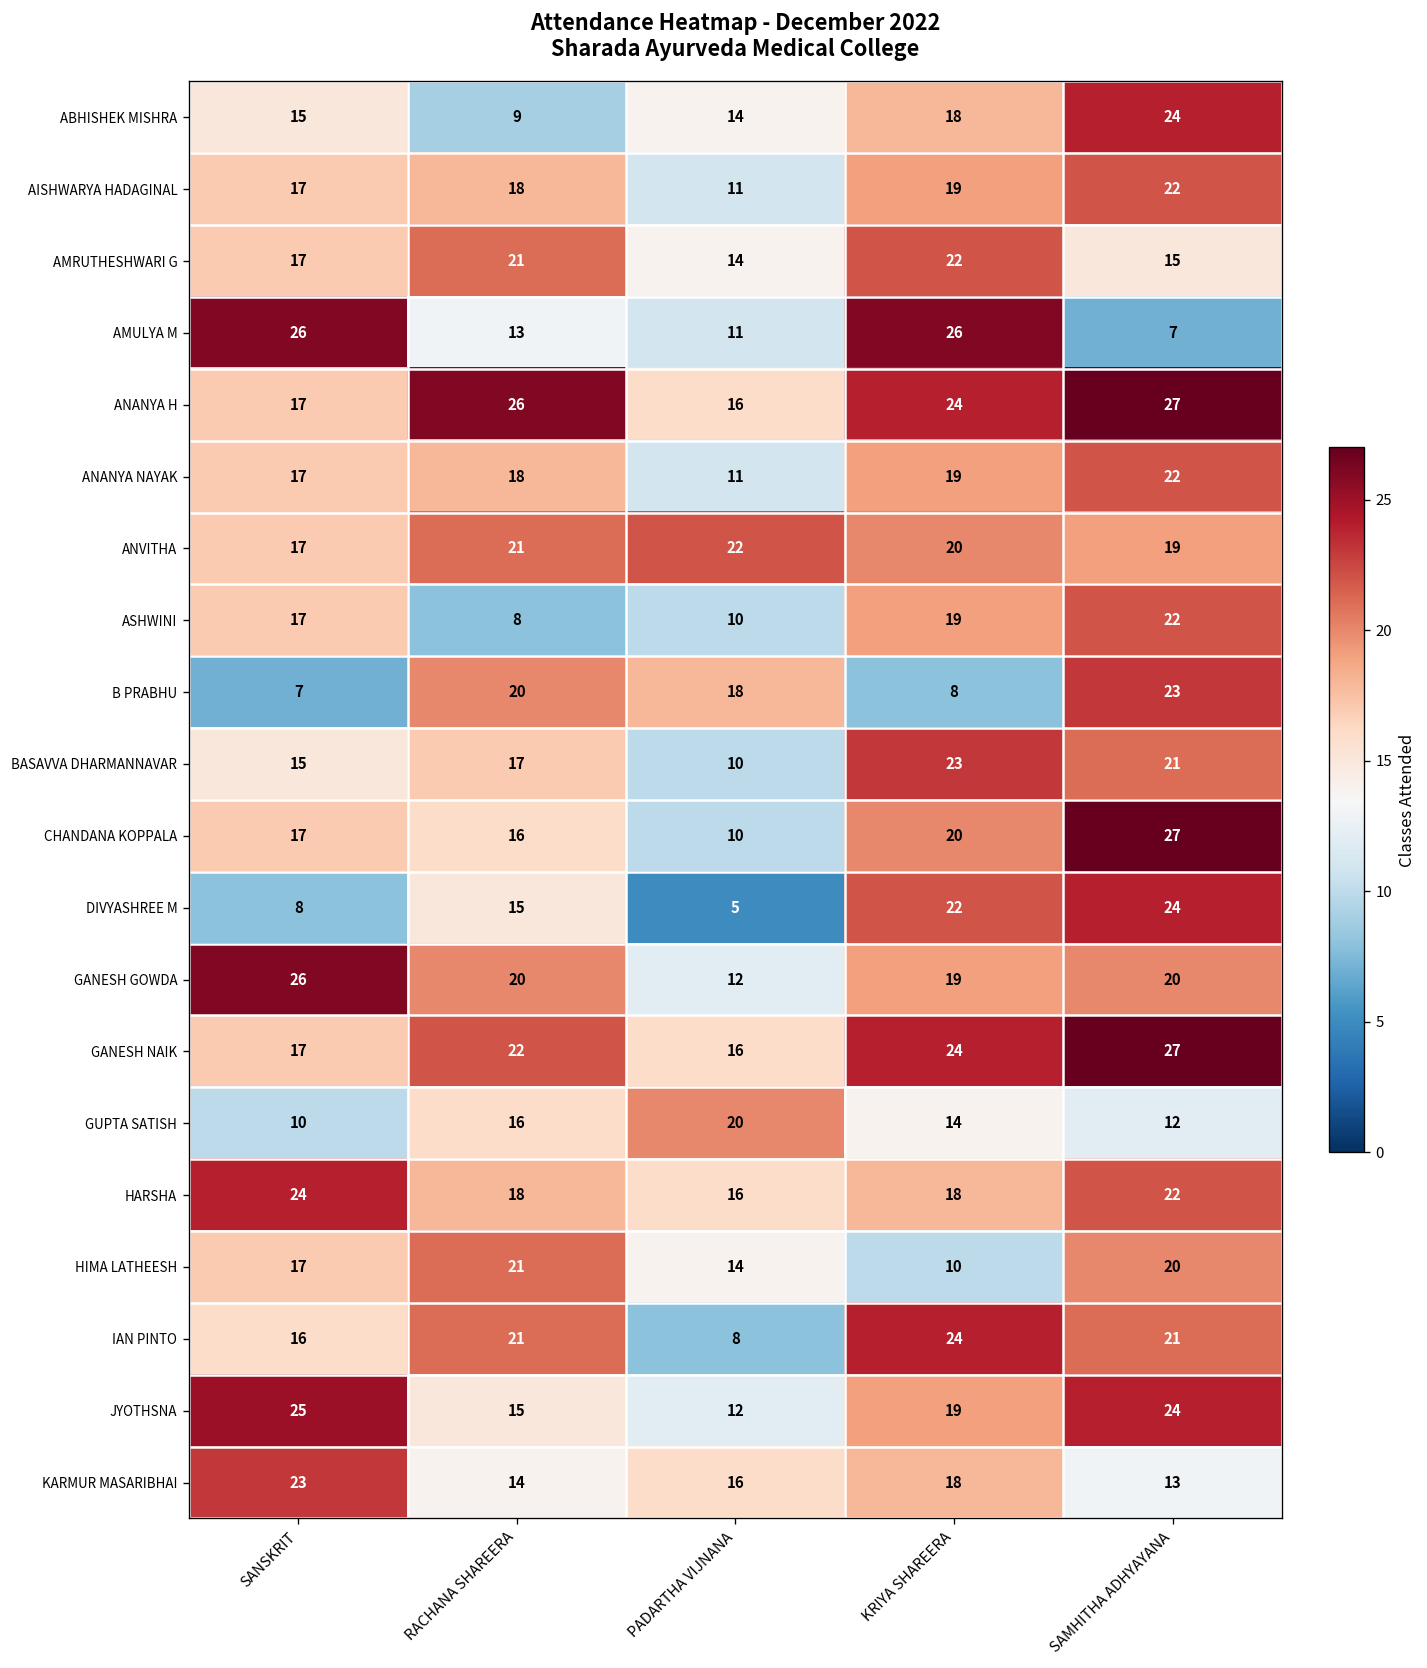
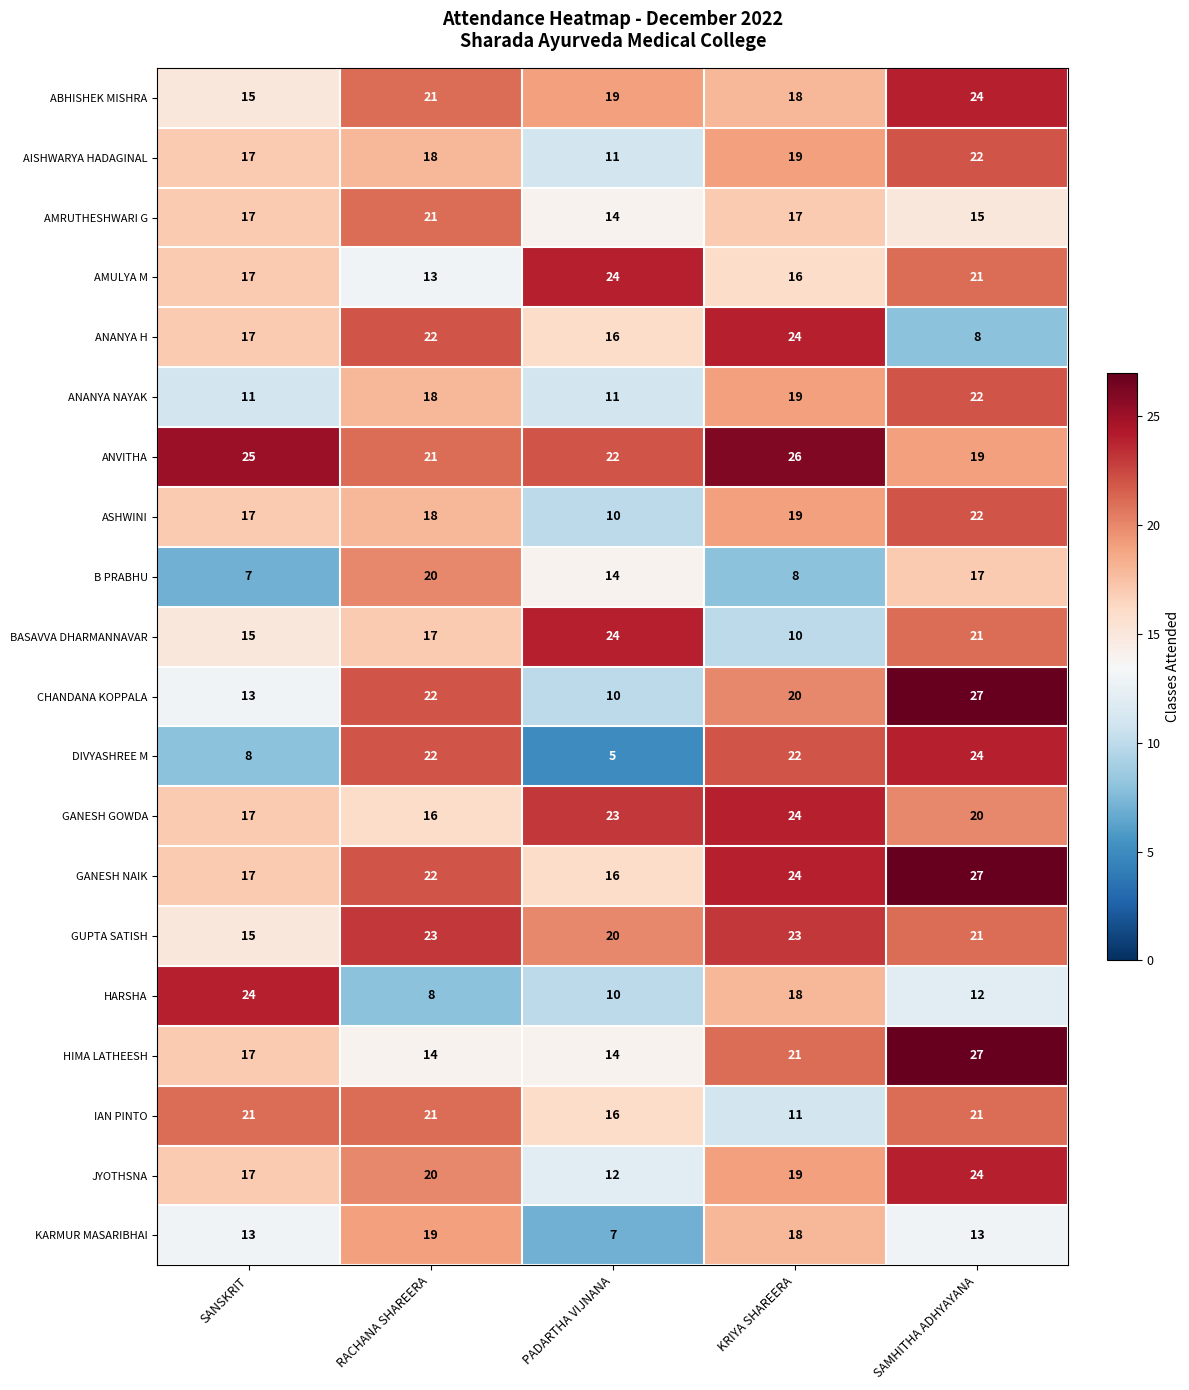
ABHISHEK MISHRA, RACHANA SHAREERA: 9 -> 21
ABHISHEK MISHRA, PADARTHA VIJNANA: 14 -> 19
AMRUTHESHWARI G, KRIYA SHAREERA: 22 -> 17
AMULYA M, SANSKRIT: 26 -> 17
AMULYA M, PADARTHA VIJNANA: 11 -> 24
AMULYA M, KRIYA SHAREERA: 26 -> 16
AMULYA M, SAMHITHA ADHYAYANA: 7 -> 21
ANANYA H, RACHANA SHAREERA: 26 -> 22
ANANYA H, SAMHITHA ADHYAYANA: 27 -> 8
ANANYA NAYAK, SANSKRIT: 17 -> 11
ANVITHA, SANSKRIT: 17 -> 25
ANVITHA, KRIYA SHAREERA: 20 -> 26
ASHWINI, RACHANA SHAREERA: 8 -> 18
B PRABHU, PADARTHA VIJNANA: 18 -> 14
B PRABHU, SAMHITHA ADHYAYANA: 23 -> 17
BASAVVA DHARMANNAVAR, PADARTHA VIJNANA: 10 -> 24
BASAVVA DHARMANNAVAR, KRIYA SHAREERA: 23 -> 10
CHANDANA KOPPALA, SANSKRIT: 17 -> 13
CHANDANA KOPPALA, RACHANA SHAREERA: 16 -> 22
DIVYASHREE M, RACHANA SHAREERA: 15 -> 22
GANESH GOWDA, SANSKRIT: 26 -> 17
GANESH GOWDA, RACHANA SHAREERA: 20 -> 16
GANESH GOWDA, PADARTHA VIJNANA: 12 -> 23
GANESH GOWDA, KRIYA SHAREERA: 19 -> 24
GUPTA SATISH, SANSKRIT: 10 -> 15
GUPTA SATISH, RACHANA SHAREERA: 16 -> 23
GUPTA SATISH, KRIYA SHAREERA: 14 -> 23
GUPTA SATISH, SAMHITHA ADHYAYANA: 12 -> 21
HARSHA, RACHANA SHAREERA: 18 -> 8
HARSHA, PADARTHA VIJNANA: 16 -> 10
HARSHA, SAMHITHA ADHYAYANA: 22 -> 12
HIMA LATHEESH, RACHANA SHAREERA: 21 -> 14
HIMA LATHEESH, KRIYA SHAREERA: 10 -> 21
HIMA LATHEESH, SAMHITHA ADHYAYANA: 20 -> 27
IAN PINTO, SANSKRIT: 16 -> 21
IAN PINTO, PADARTHA VIJNANA: 8 -> 16
IAN PINTO, KRIYA SHAREERA: 24 -> 11
JYOTHSNA, SANSKRIT: 25 -> 17
JYOTHSNA, RACHANA SHAREERA: 15 -> 20
KARMUR MASARIBHAI, SANSKRIT: 23 -> 13
KARMUR MASARIBHAI, RACHANA SHAREERA: 14 -> 19
KARMUR MASARIBHAI, PADARTHA VIJNANA: 16 -> 7
